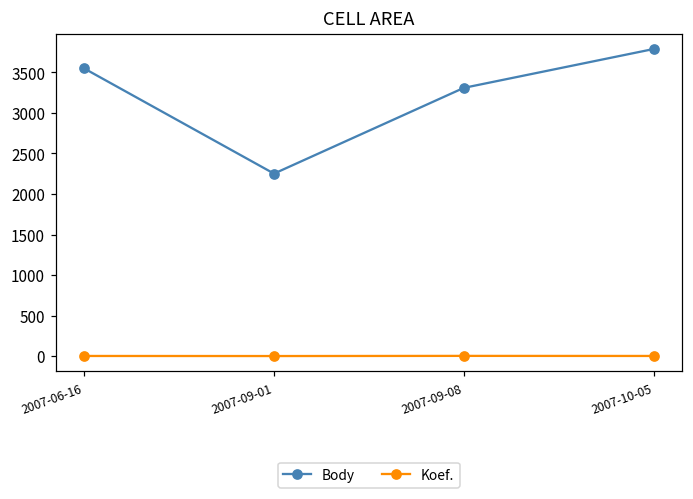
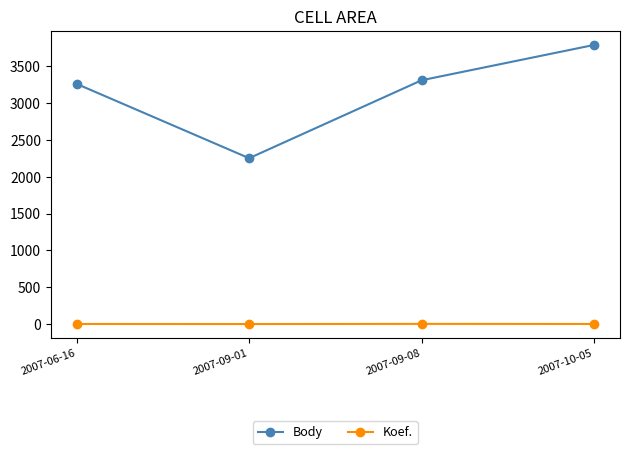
Body, 2007-06-16: 3500 -> 3300
